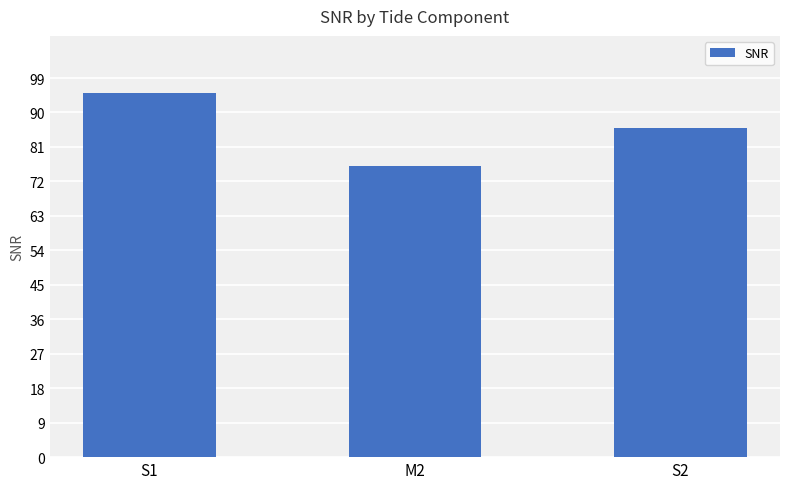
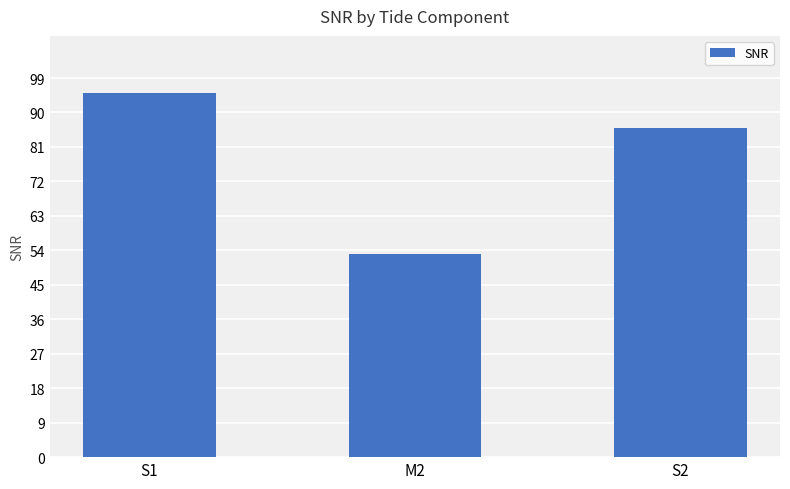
M2: 76 -> 53
